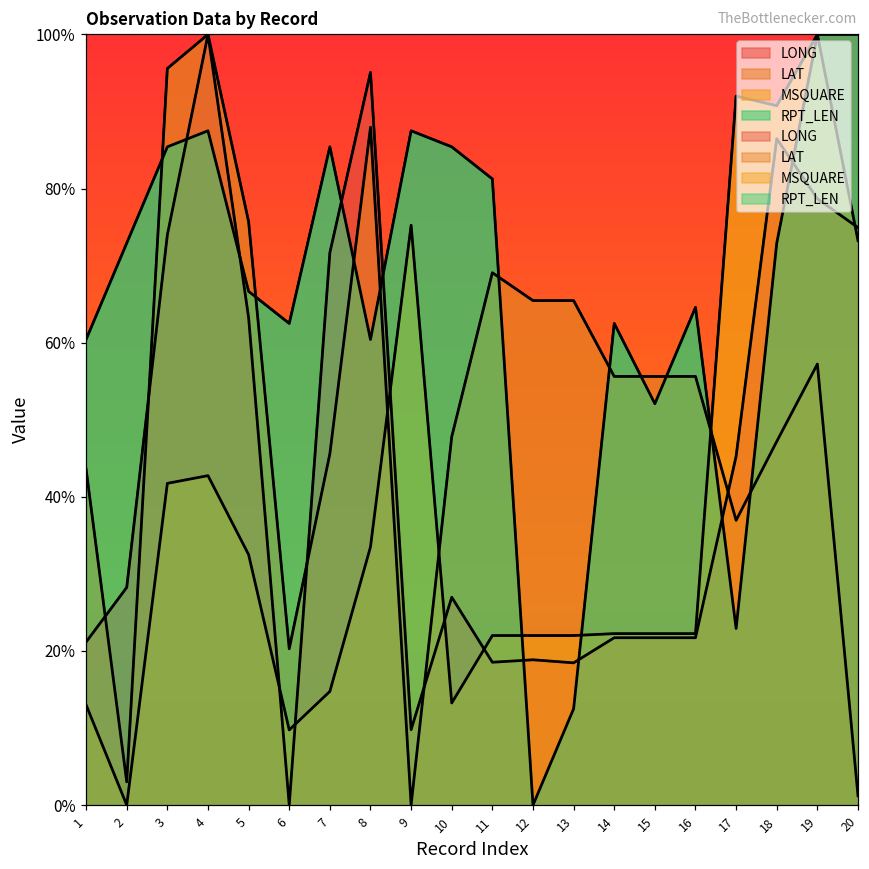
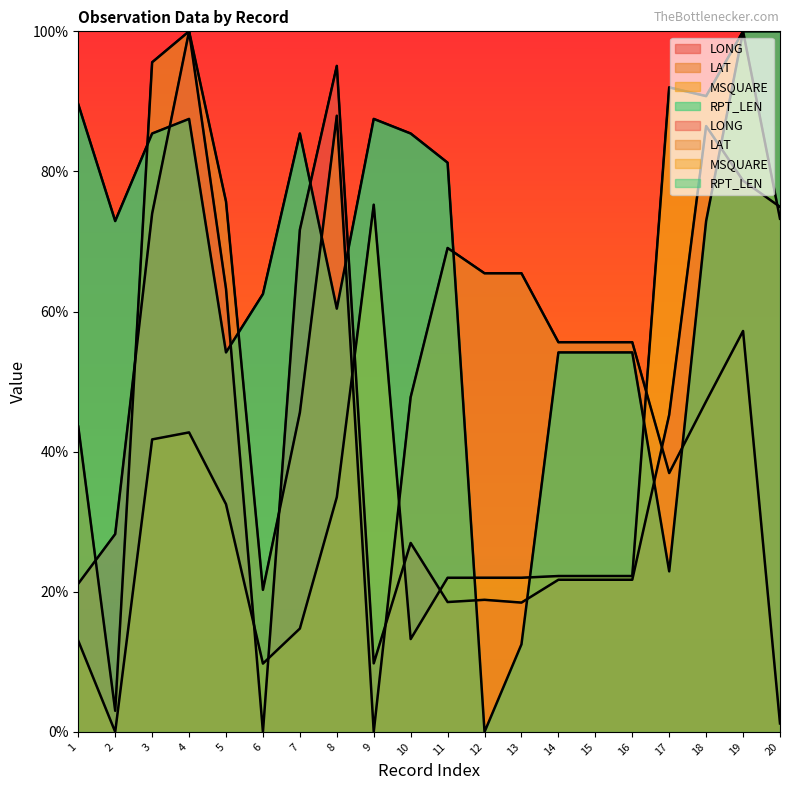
RPT_LEN, 1: 60% -> 90%
RPT_LEN, 5: 67% -> 54%
RPT_LEN, 14: 62% -> 54%
RPT_LEN, 15: 52% -> 54%
RPT_LEN, 16: 65% -> 54%
